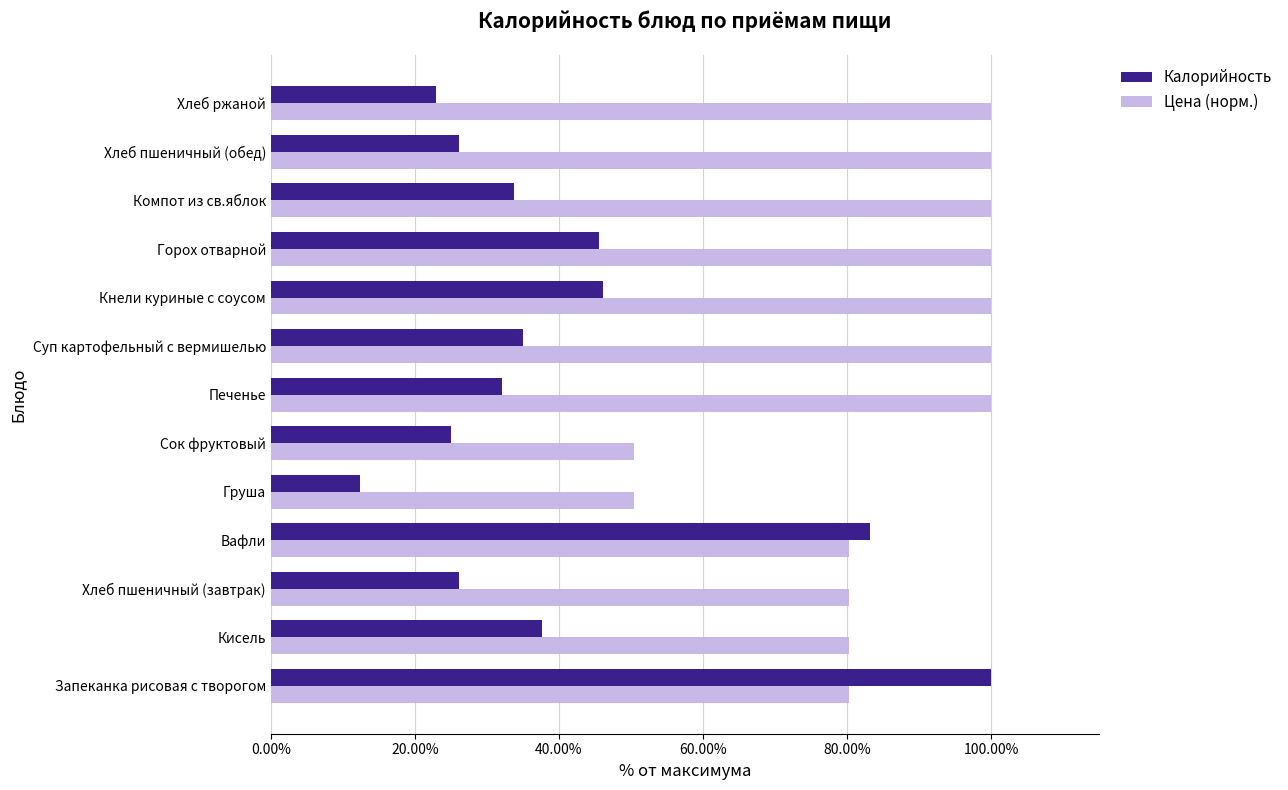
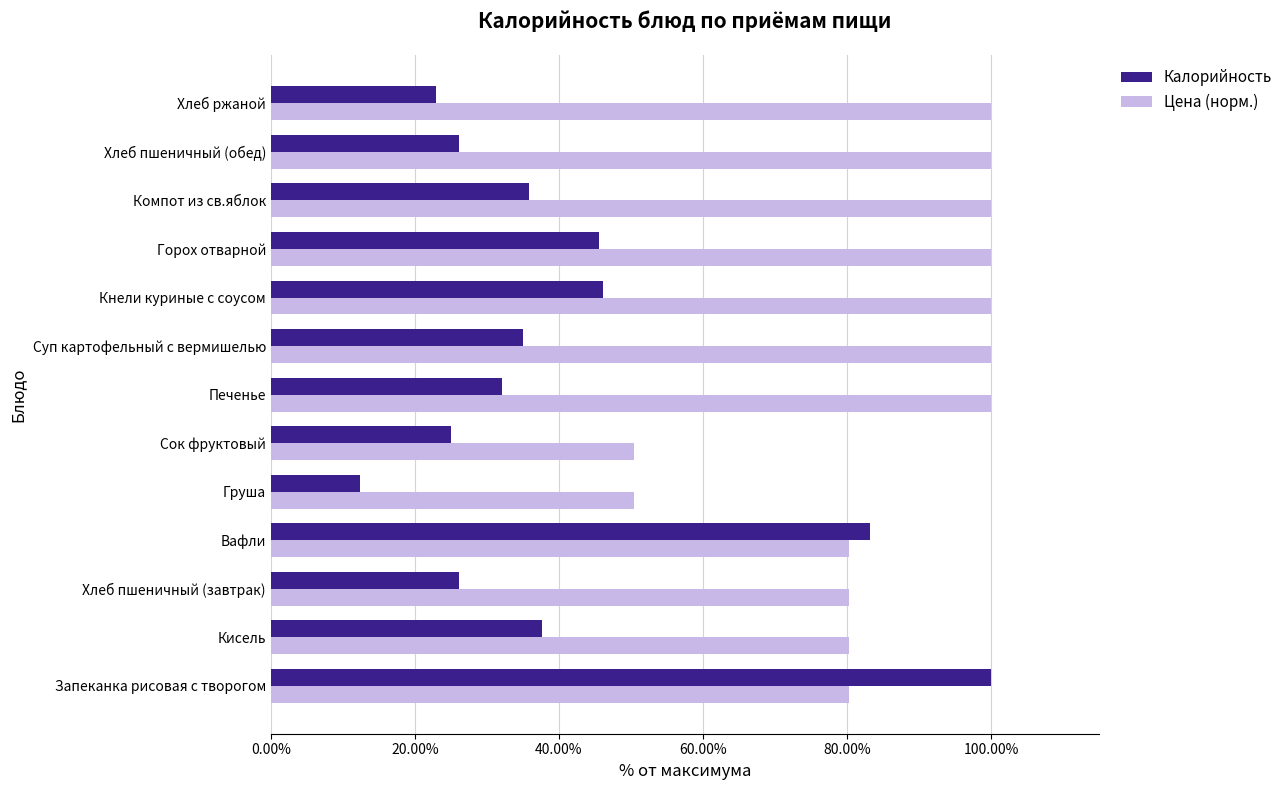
Калорийность, Компот из св.яблок: 34% -> 36%
